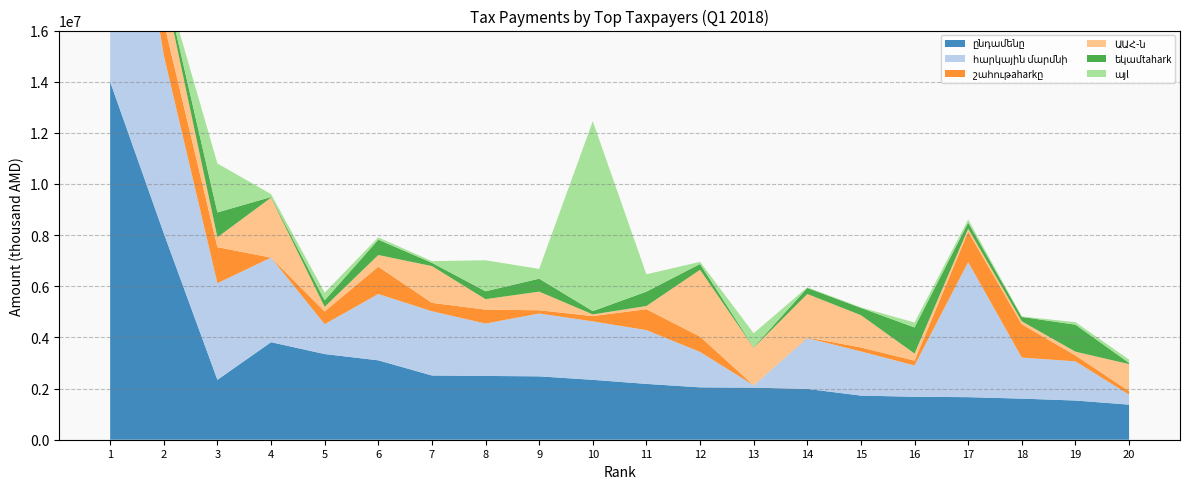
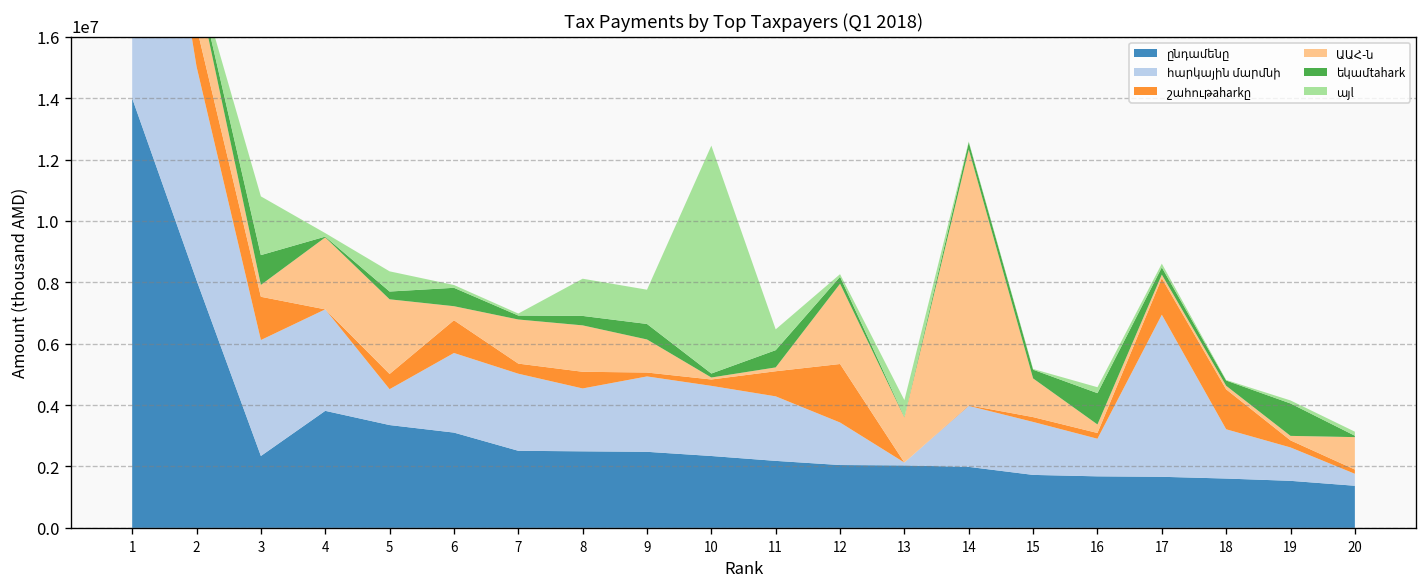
ԱԱՀ-ն, 5: 200000 -> 2400000
այl, 5: 300000 -> 700000
ԱԱՀ-ն, 8: 400000 -> 1500000
ԱԱՀ-ն, 9: 700000 -> 1100000
այl, 9: 400000 -> 1100000
շահութaharkը, 12: 600000 -> 1900000
ԱԱՀ-ն, 14: 1700000 -> 8300000
հարկային մարմնի, 19: 1500000 -> 1100000
